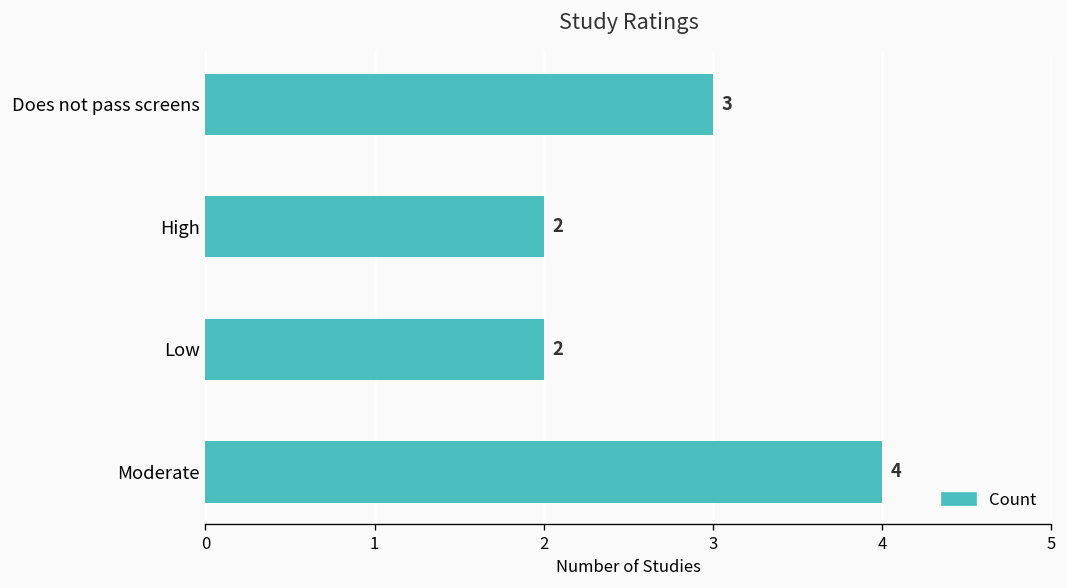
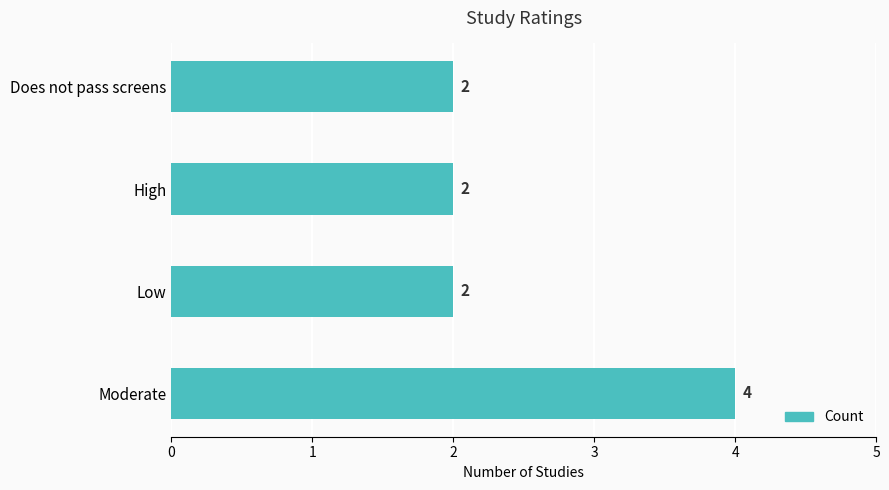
Does not pass screens: 3 -> 2
